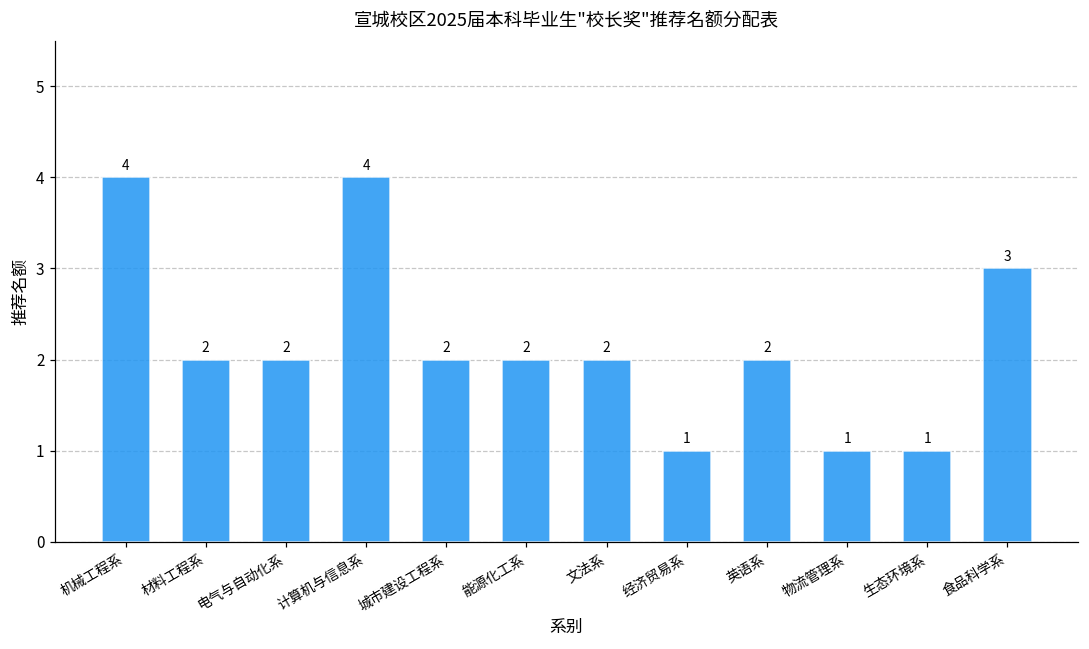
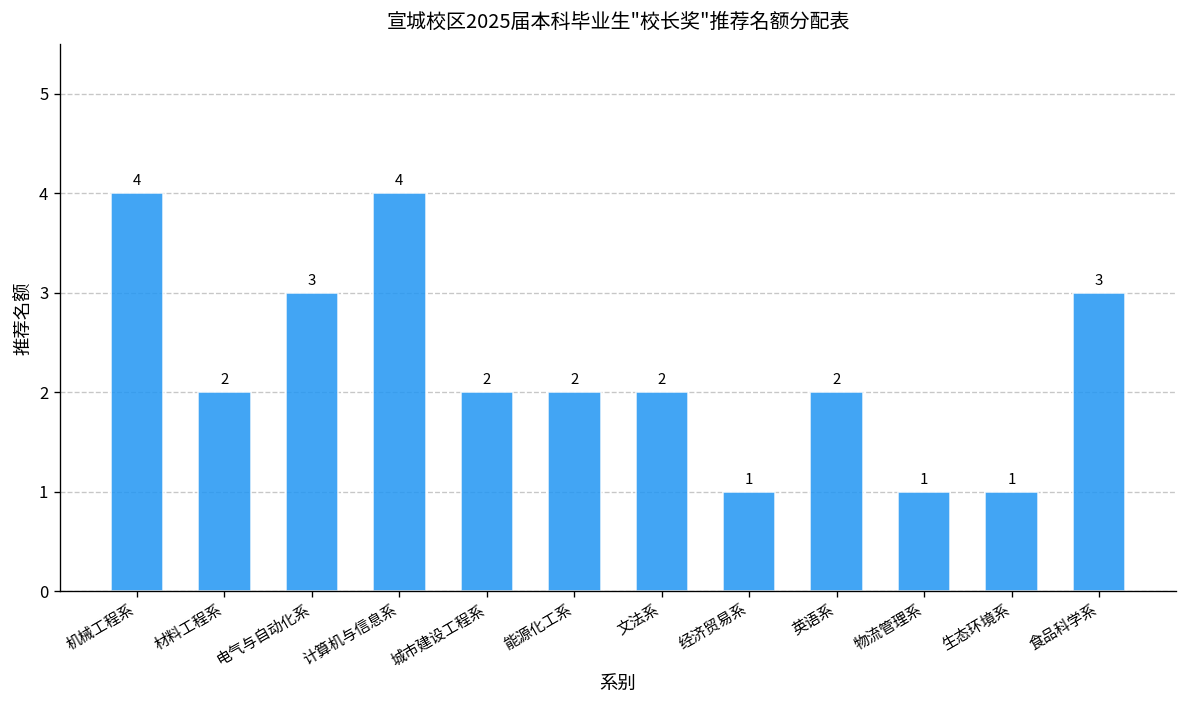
电气与自动化系: 2 -> 3
